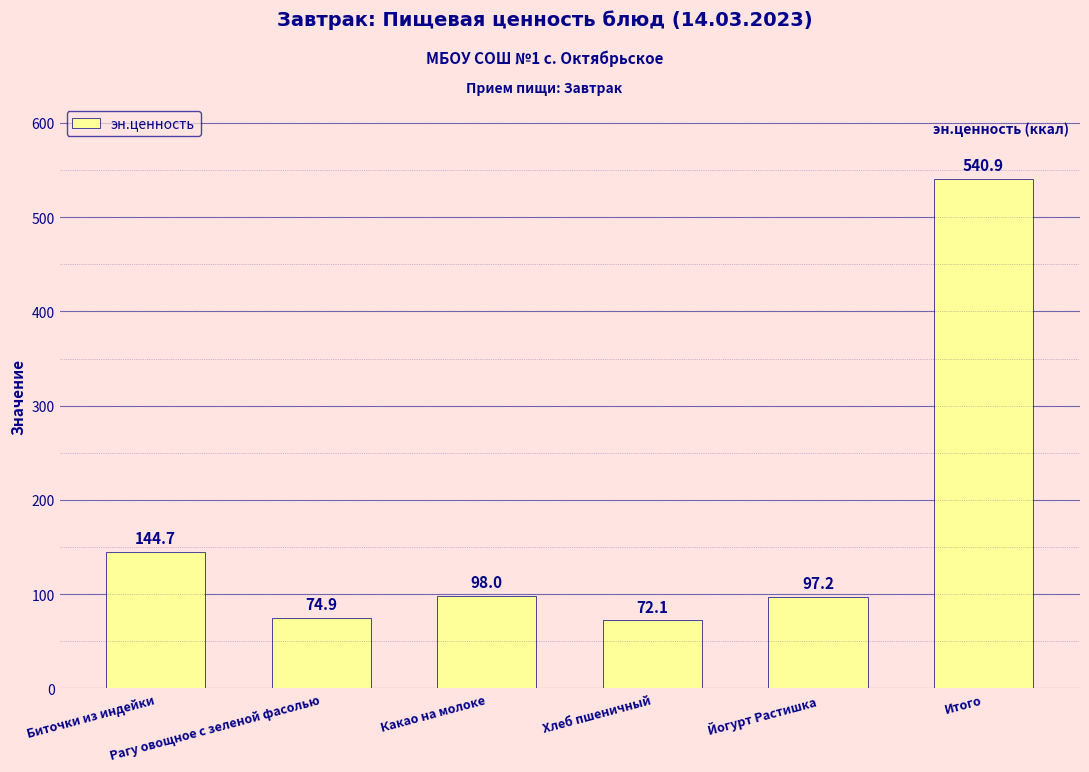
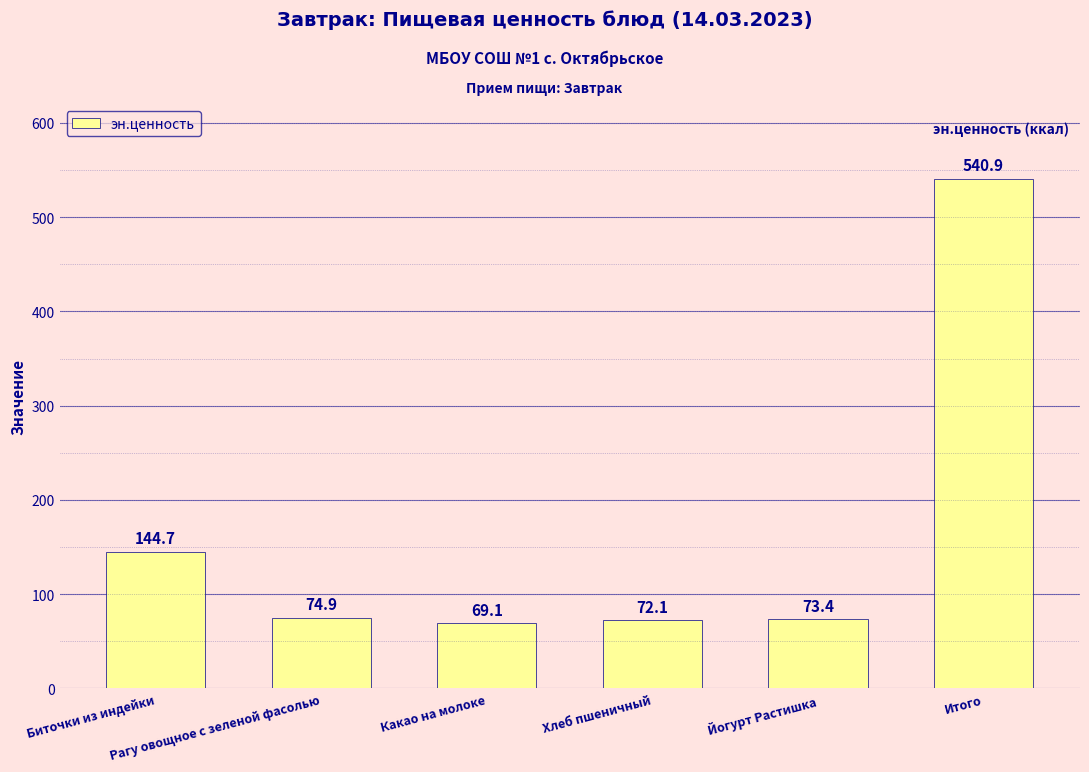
Какао на молоке: 98.0 -> 69.1
Йогурт Растишка: 97.2 -> 73.4
